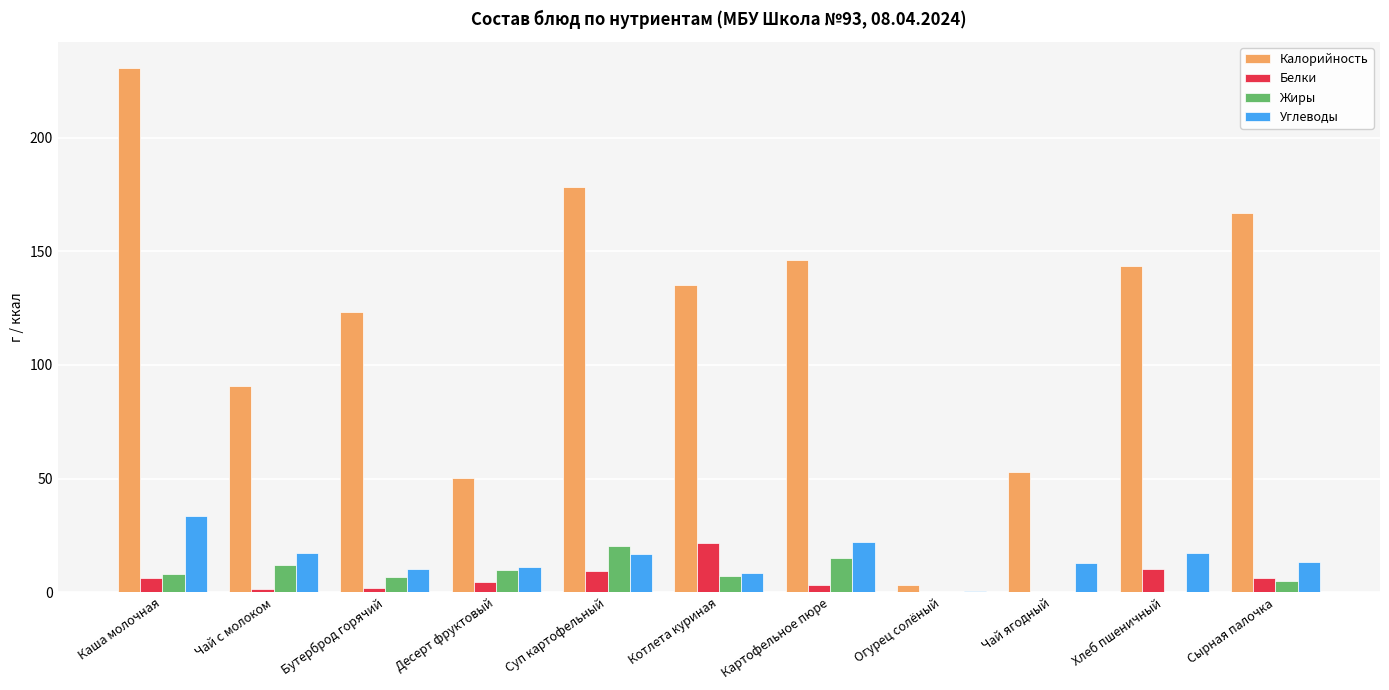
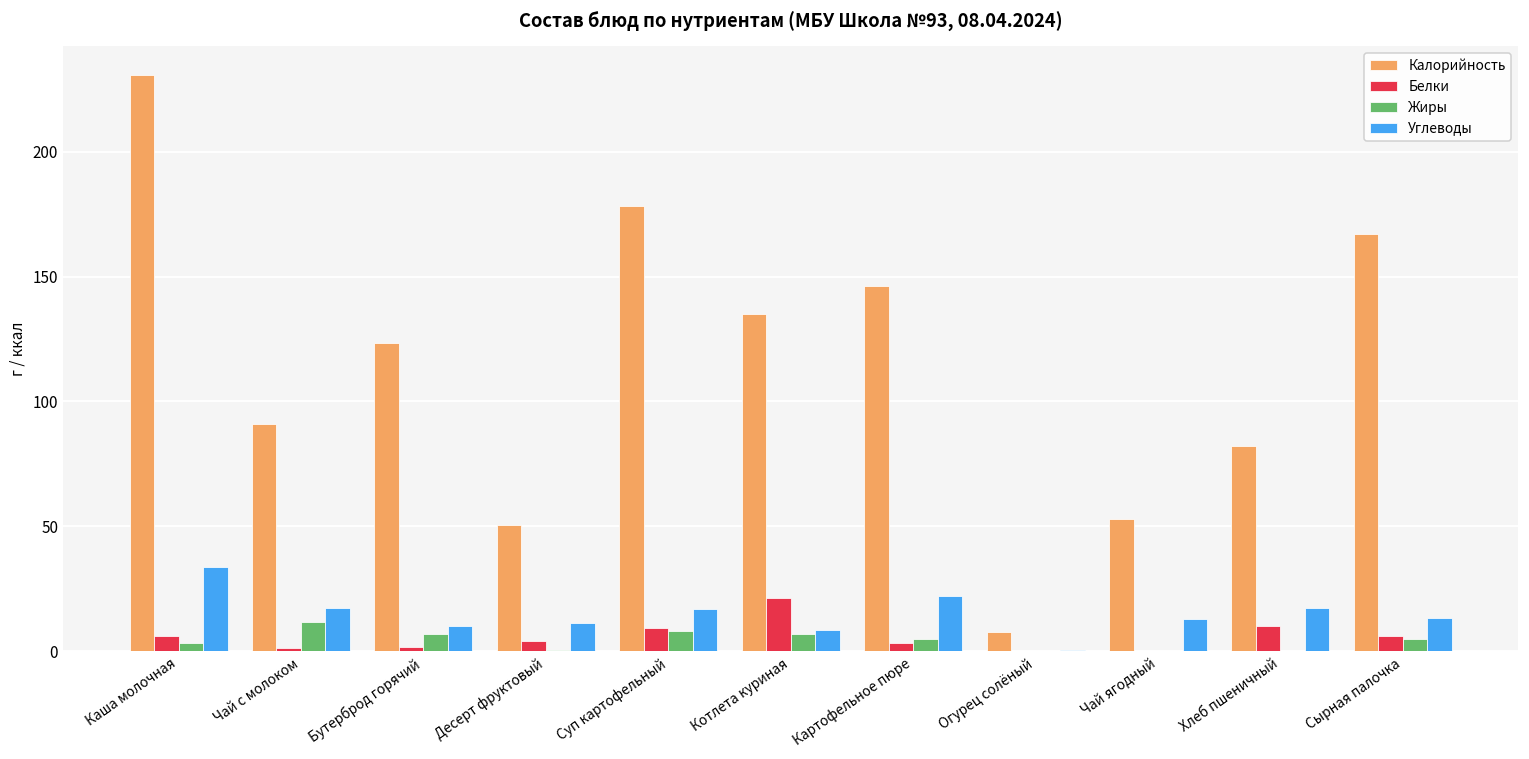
Жиры, Каша молочная: 8 -> 3
Жиры, Десерт фруктовый: 10 -> 0
Жиры, Суп картофельный: 21 -> 8
Жиры, Картофельное пюре: 15 -> 5
Калорийность, Огурец солёный: 3 -> 8
Калорийность, Хлеб пшеничный: 143 -> 82
